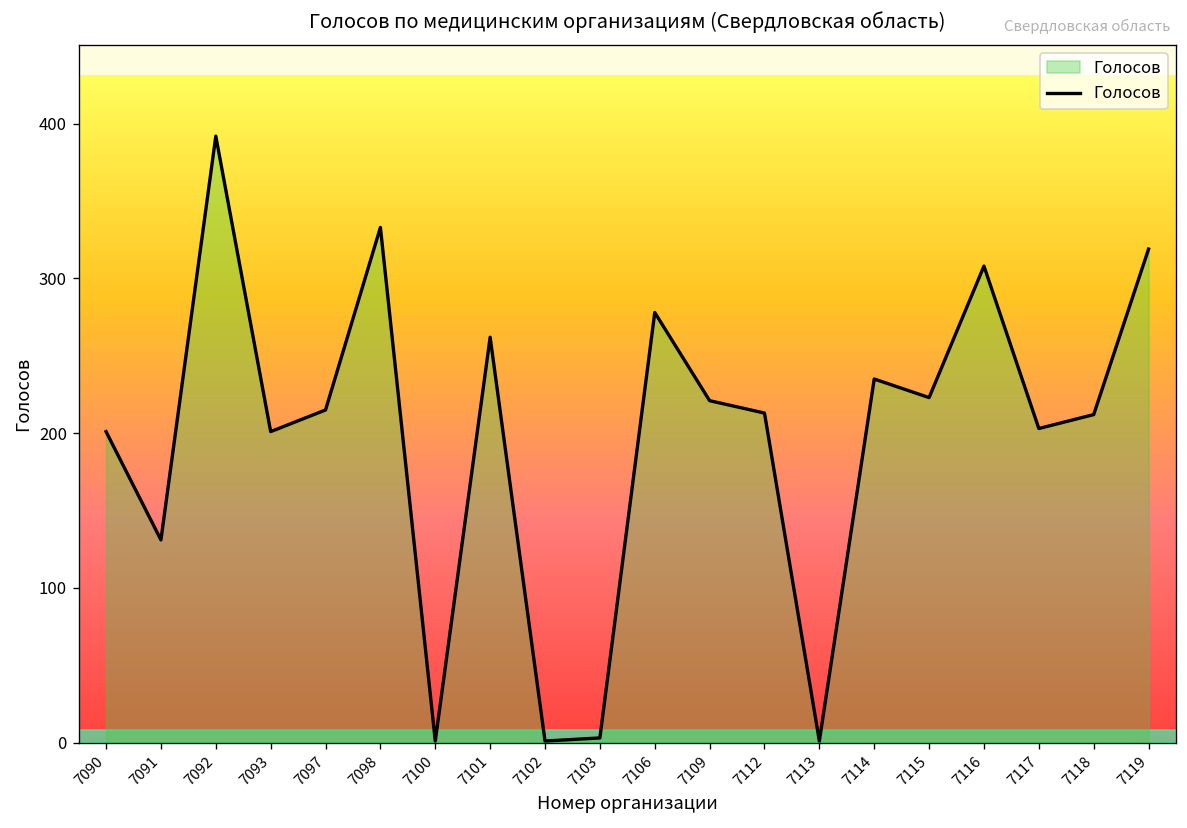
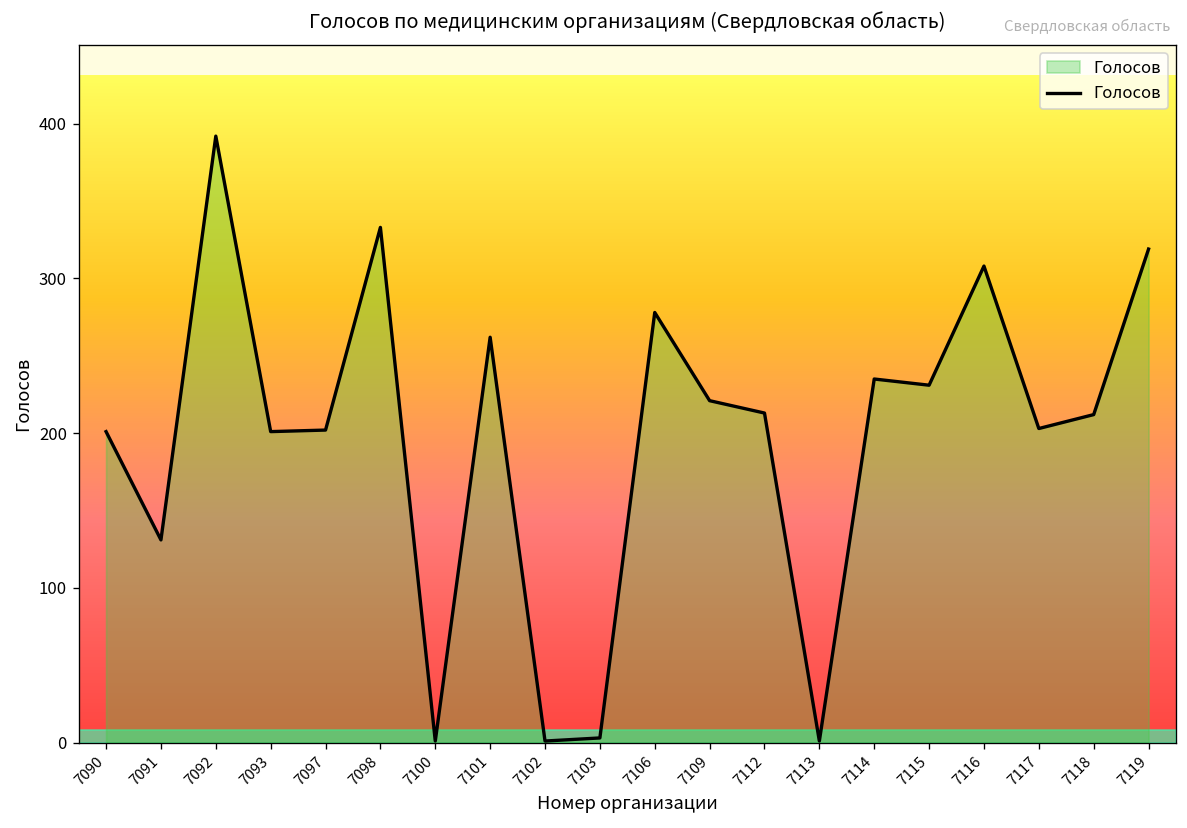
7097: 215 -> 202
7115: 223 -> 231
